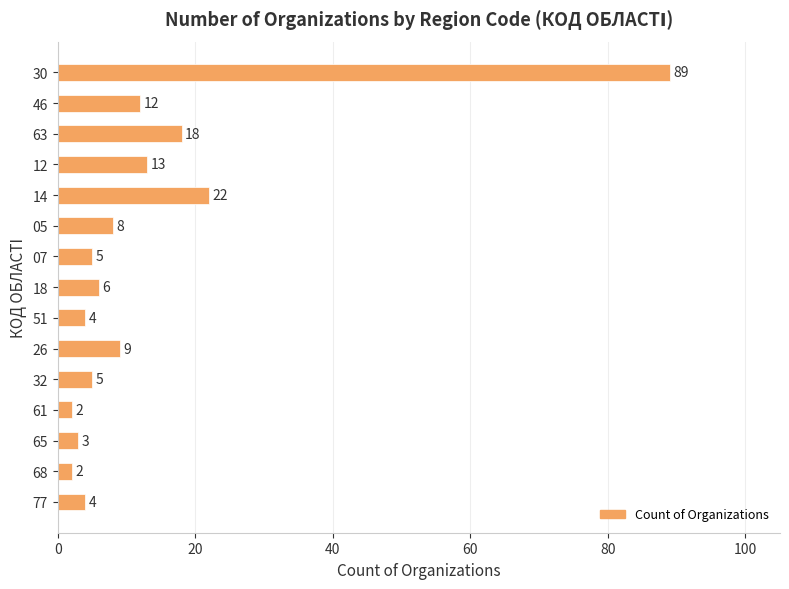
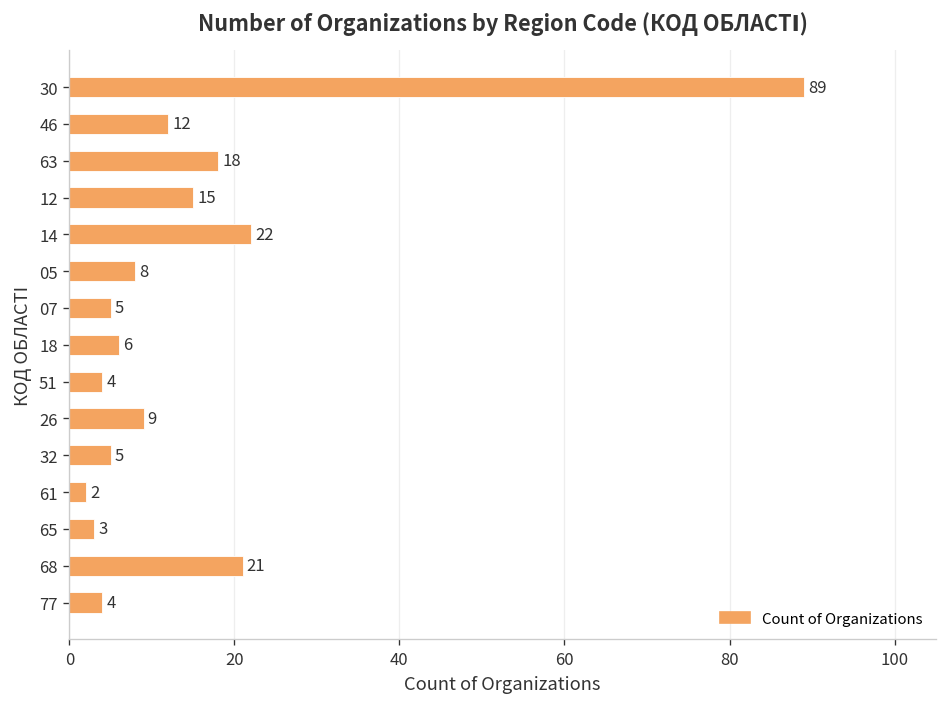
12: 13 -> 15
68: 2 -> 21
